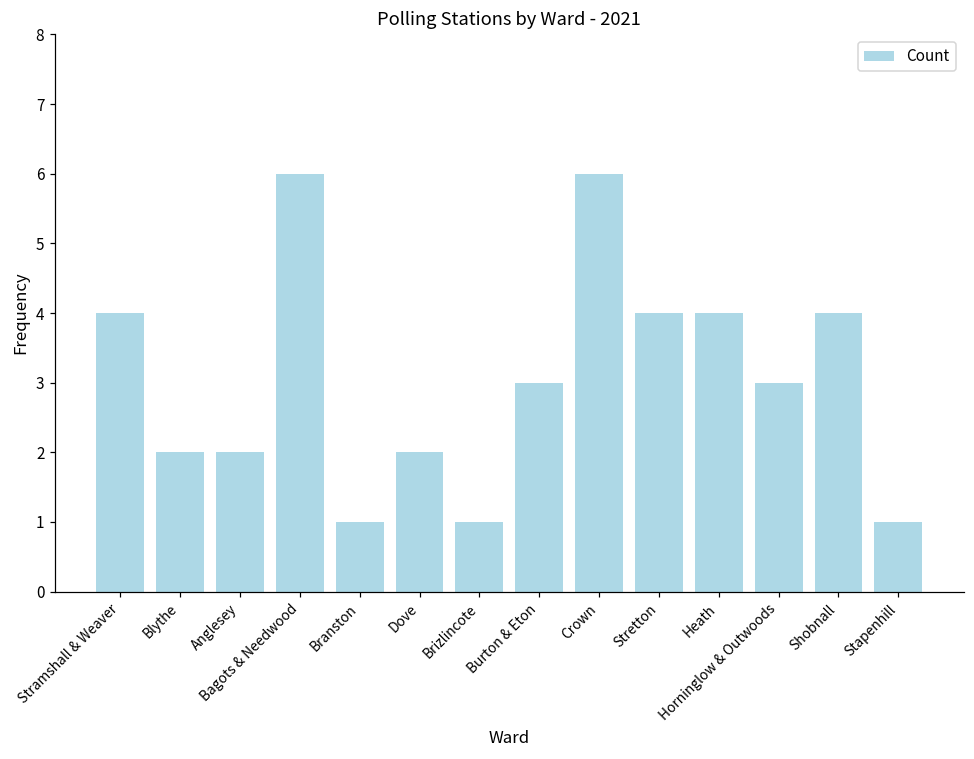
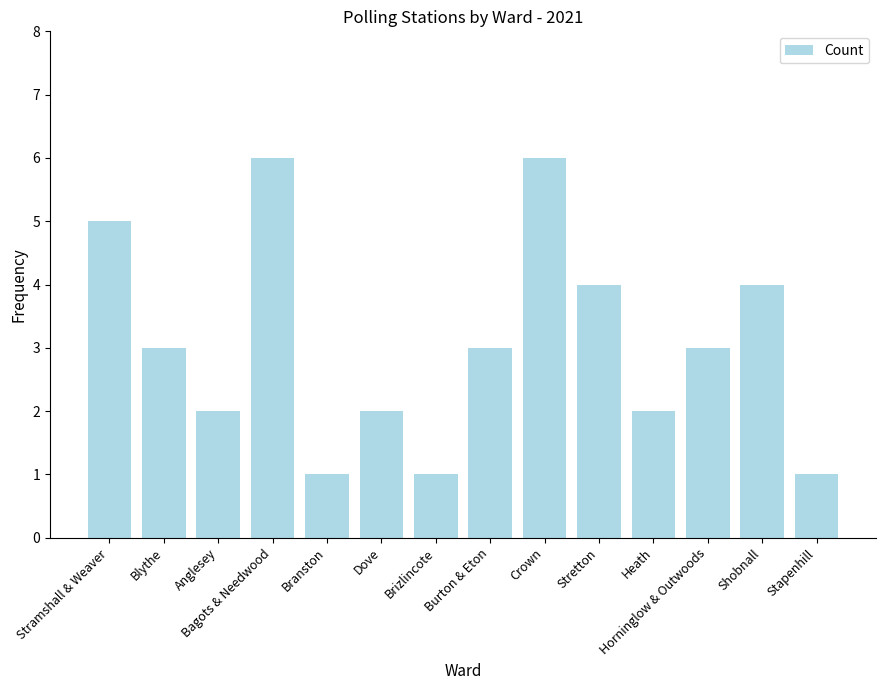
Stramshall & Weaver: 4 -> 5
Blythe: 2 -> 3
Heath: 4 -> 2
